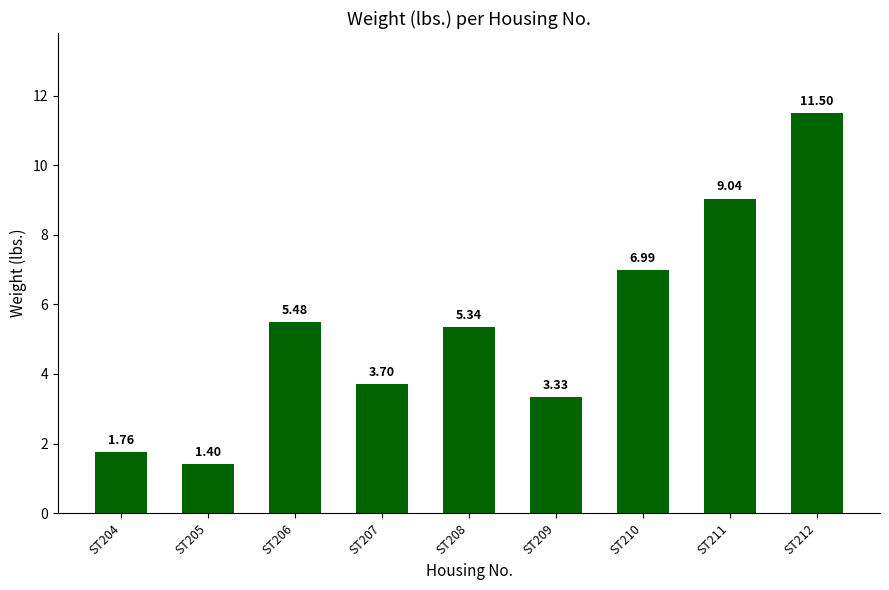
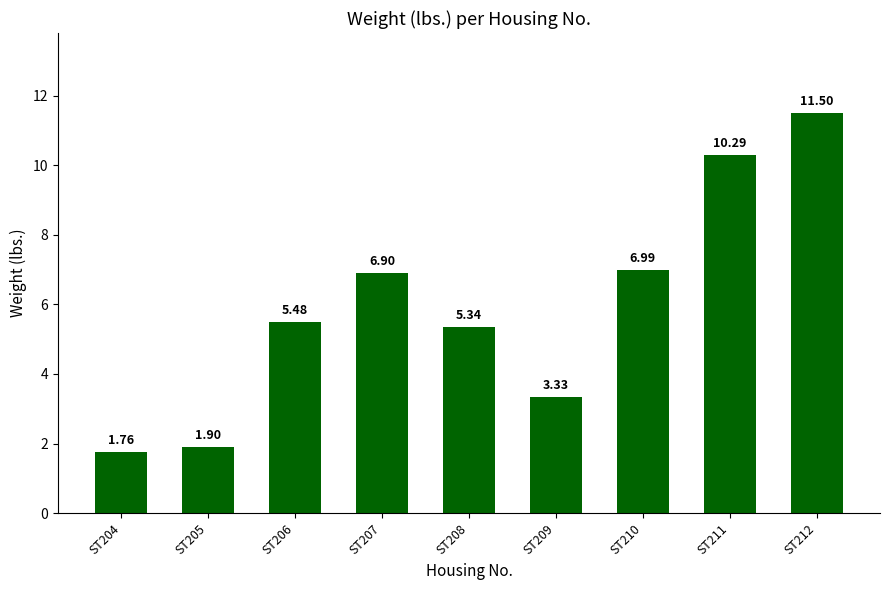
ST205: 1.40 -> 1.90
ST207: 3.70 -> 6.90
ST211: 9.04 -> 10.29
